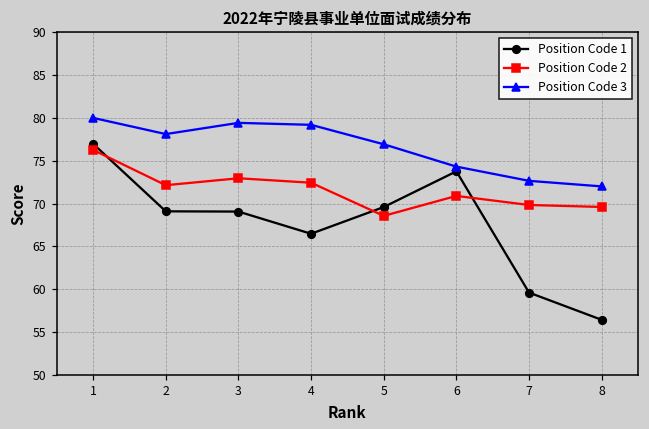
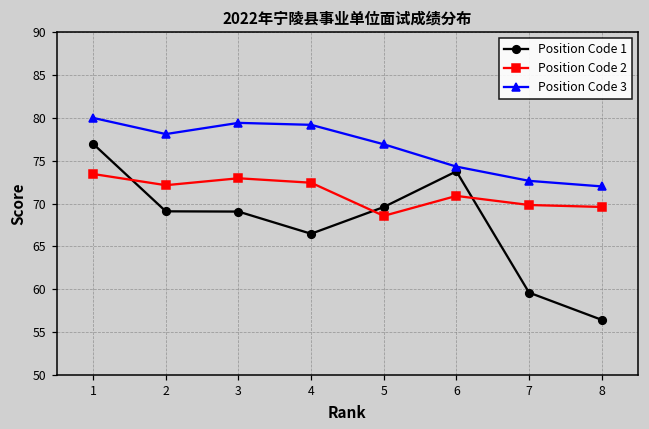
Position Code 2, 1: 76 -> 73
